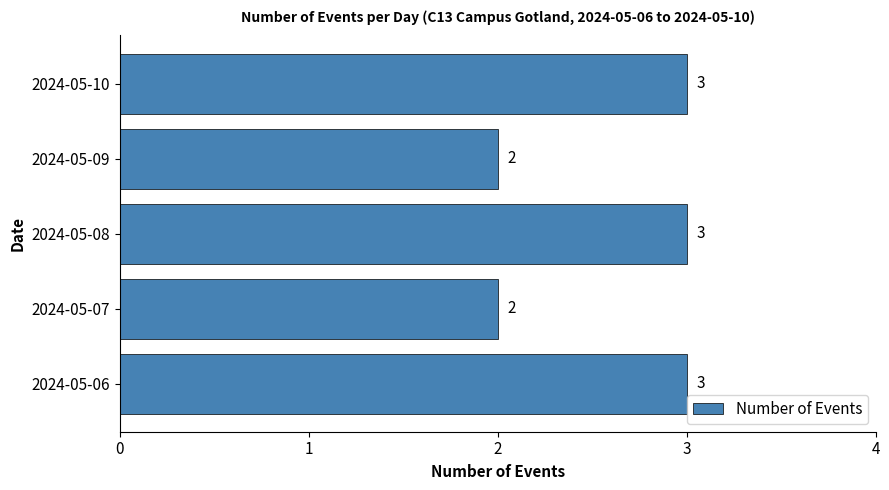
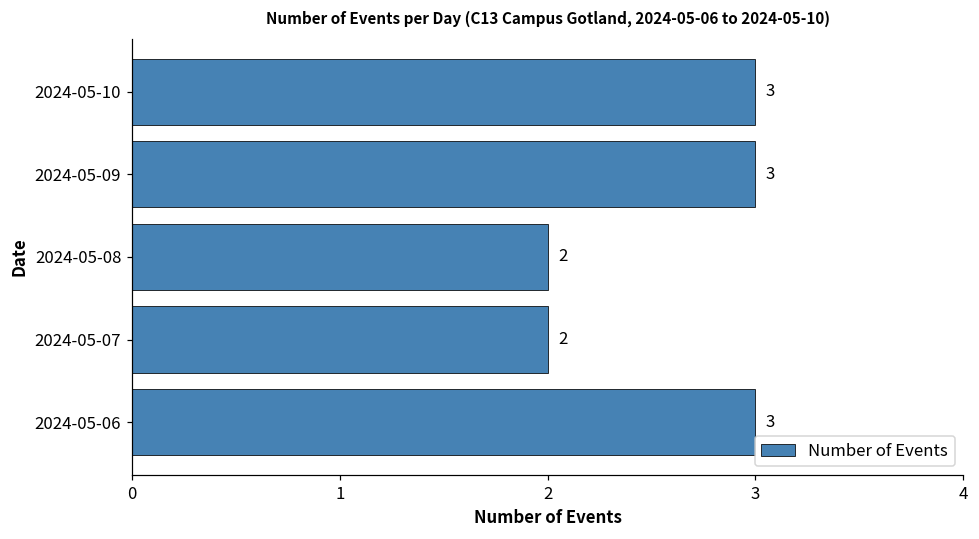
2024-05-09: 2 -> 3
2024-05-08: 3 -> 2
